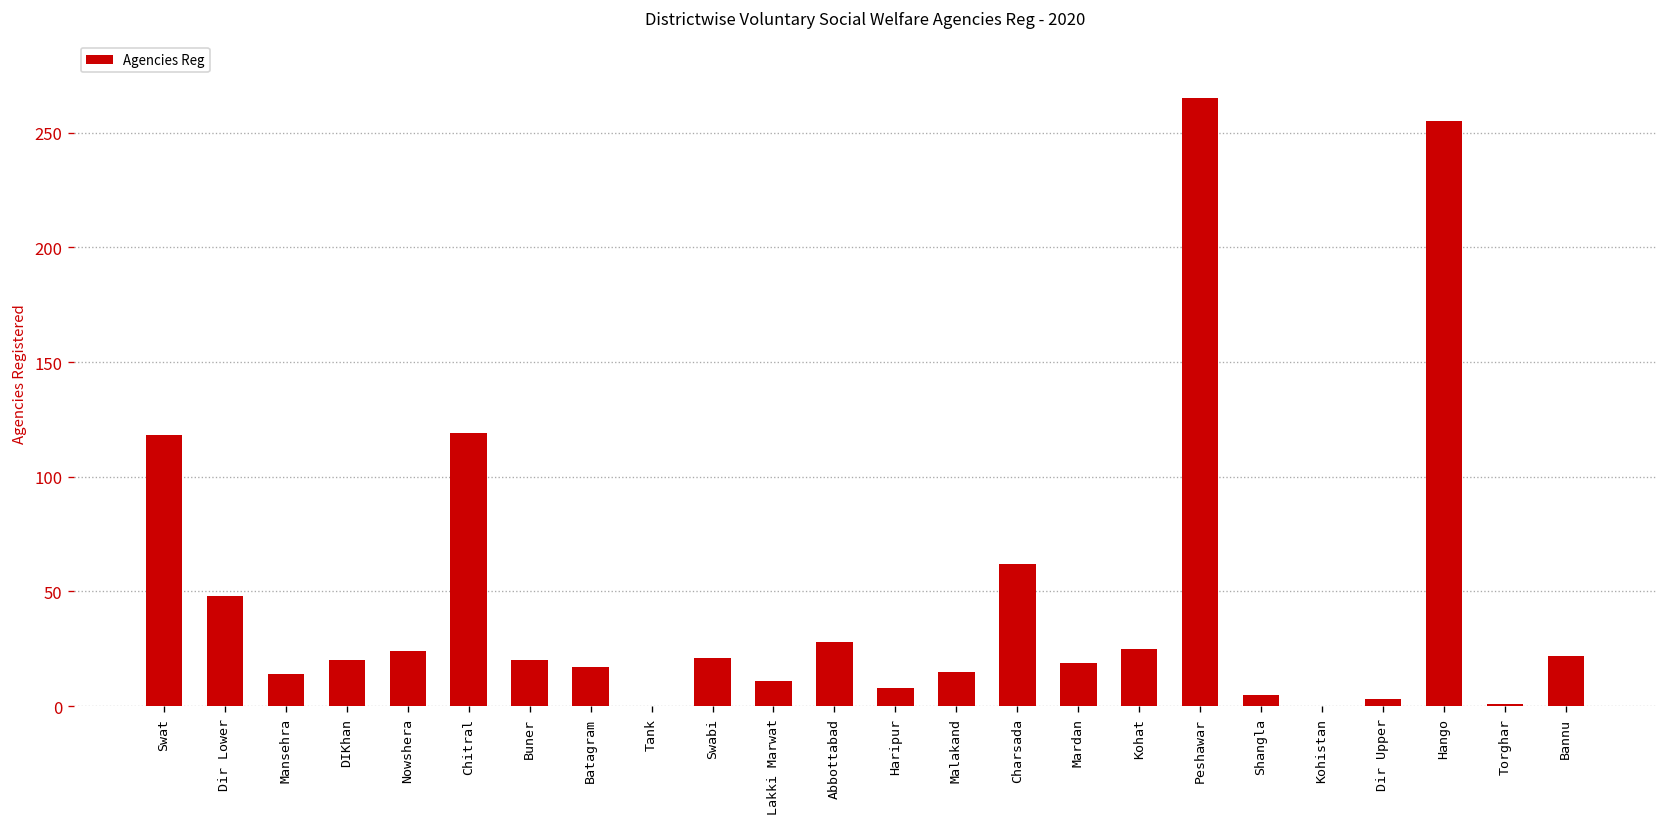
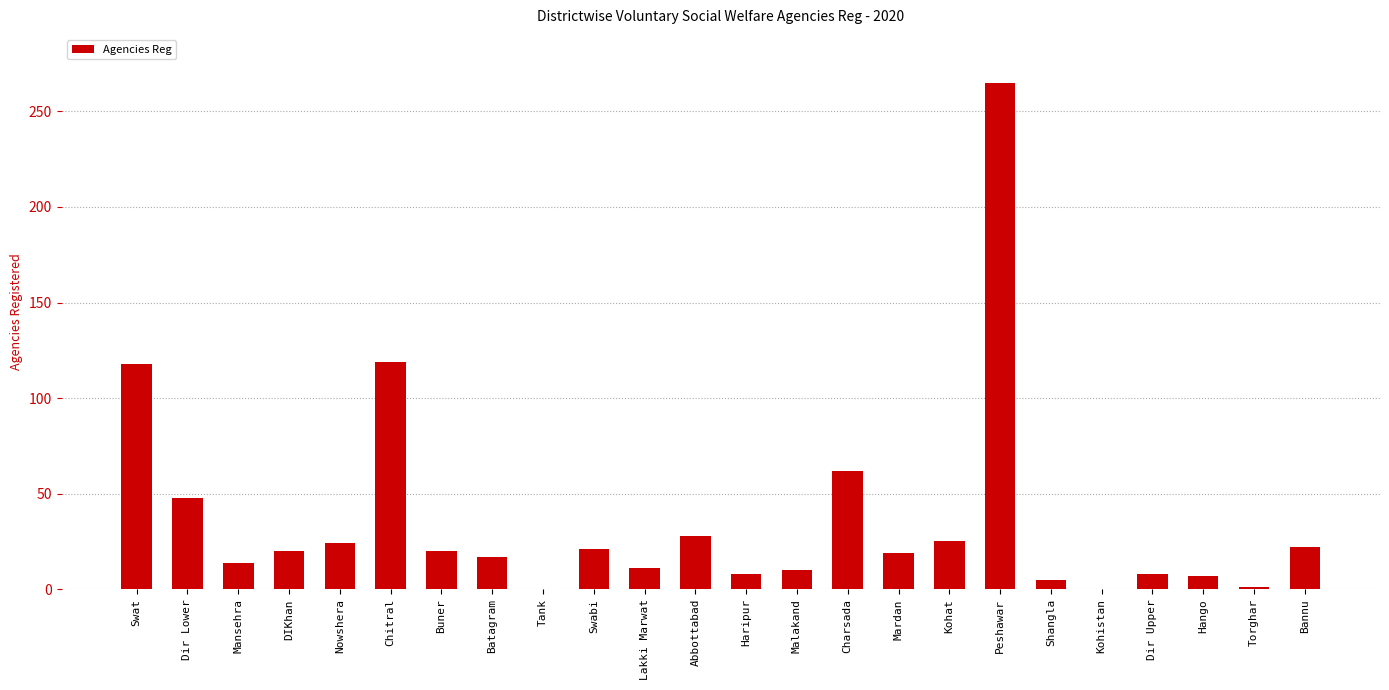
Malakand: 15 -> 10
Dir Upper: 3 -> 8
Hango: 255 -> 7
